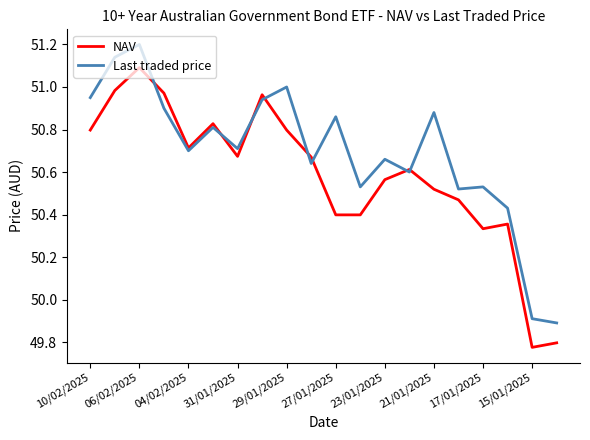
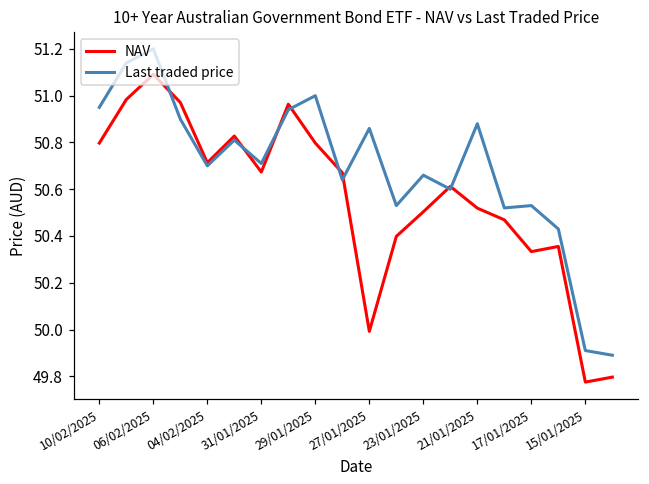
NAV, 27/01/2025: 50.40 -> 49.99
NAV, 23/01/2025: 50.56 -> 50.50
